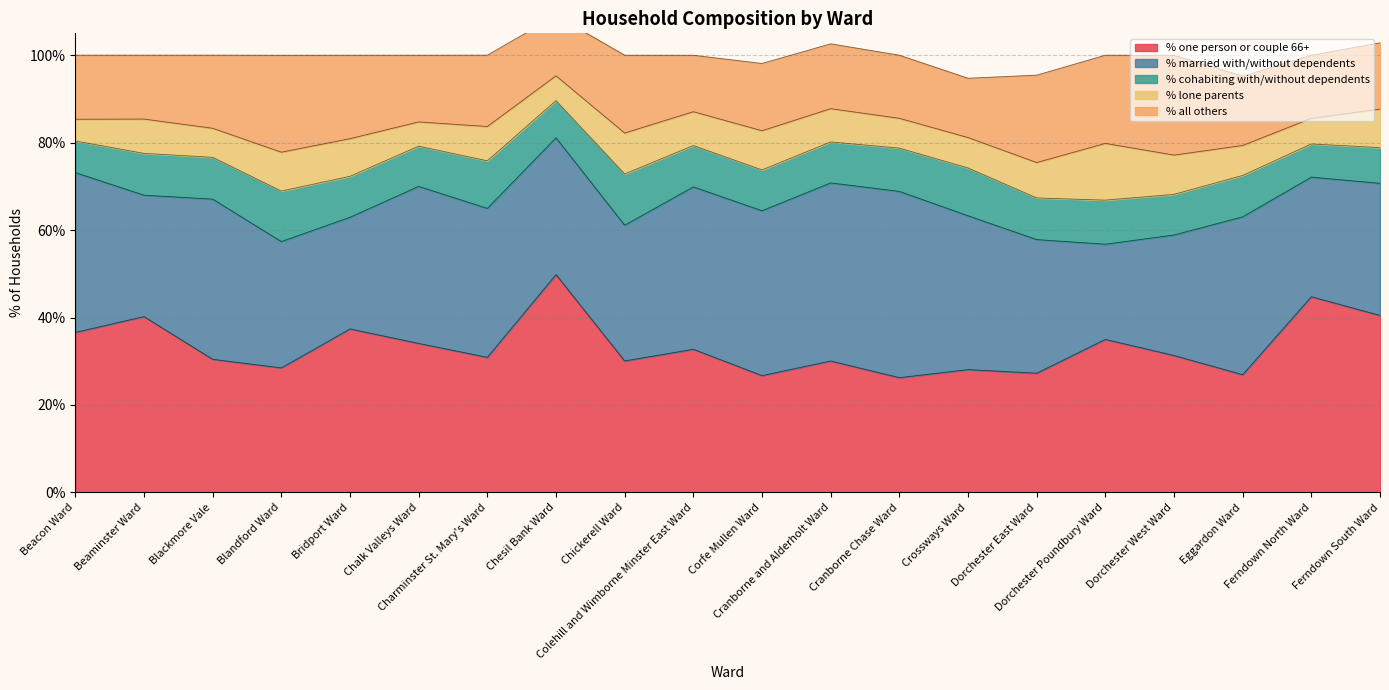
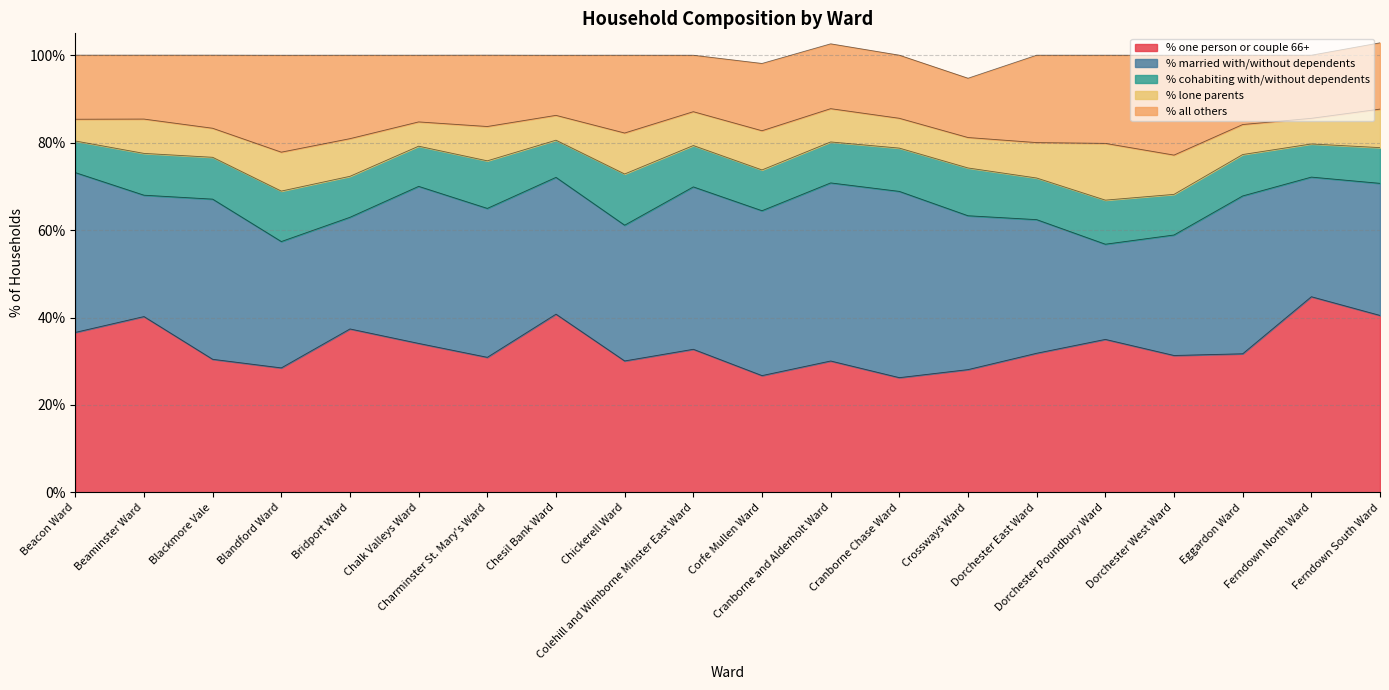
% one person or couple 66+, Chesil Bank Ward: 50% -> 41%
% one person or couple 66+, Dorchester East Ward: 27% -> 32%
% one person or couple 66+, Eggardon Ward: 27% -> 32%
